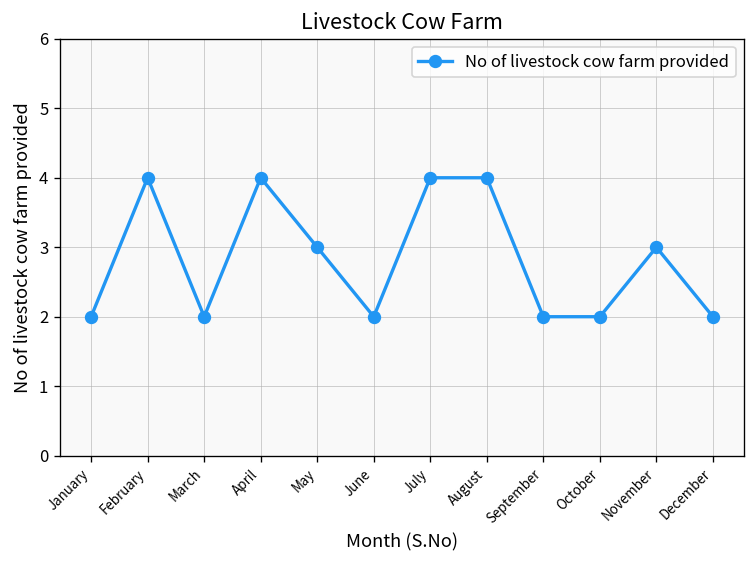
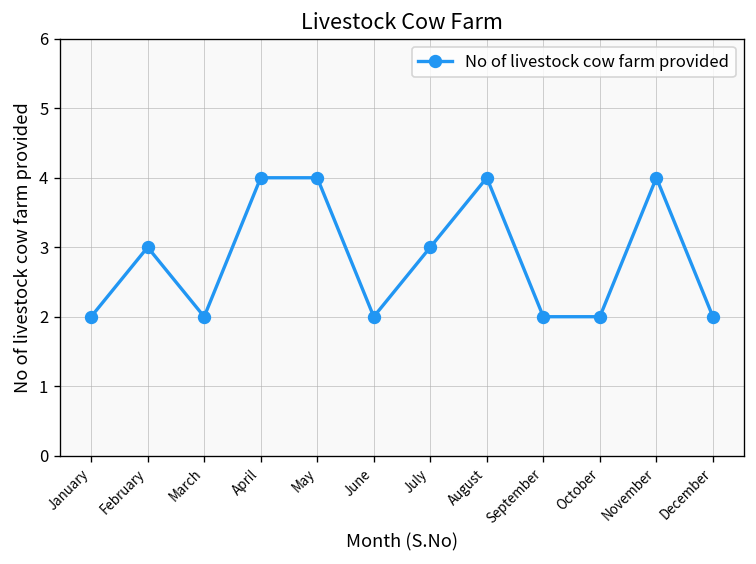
February: 4 -> 3
May: 3 -> 4
July: 4 -> 3
November: 3 -> 4
